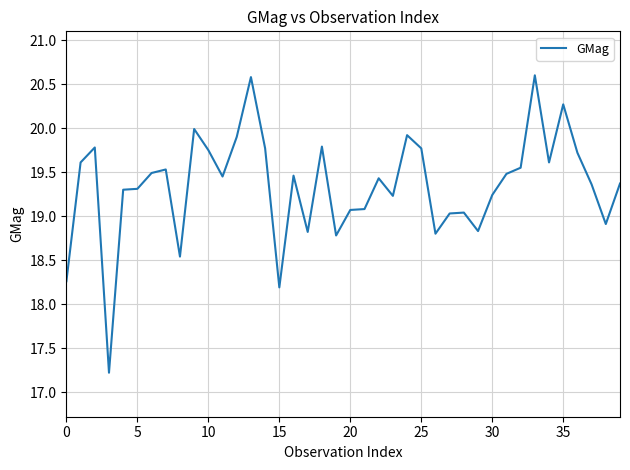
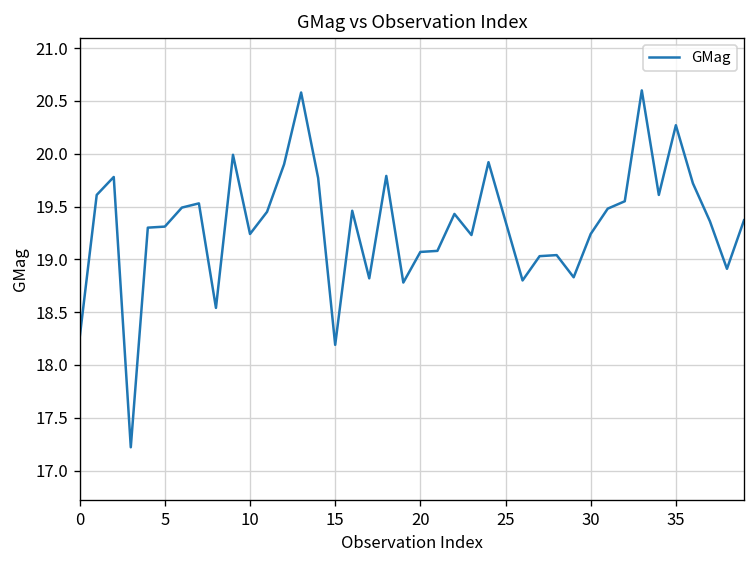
10: 19.8 -> 19.2
25: 19.8 -> 19.4
